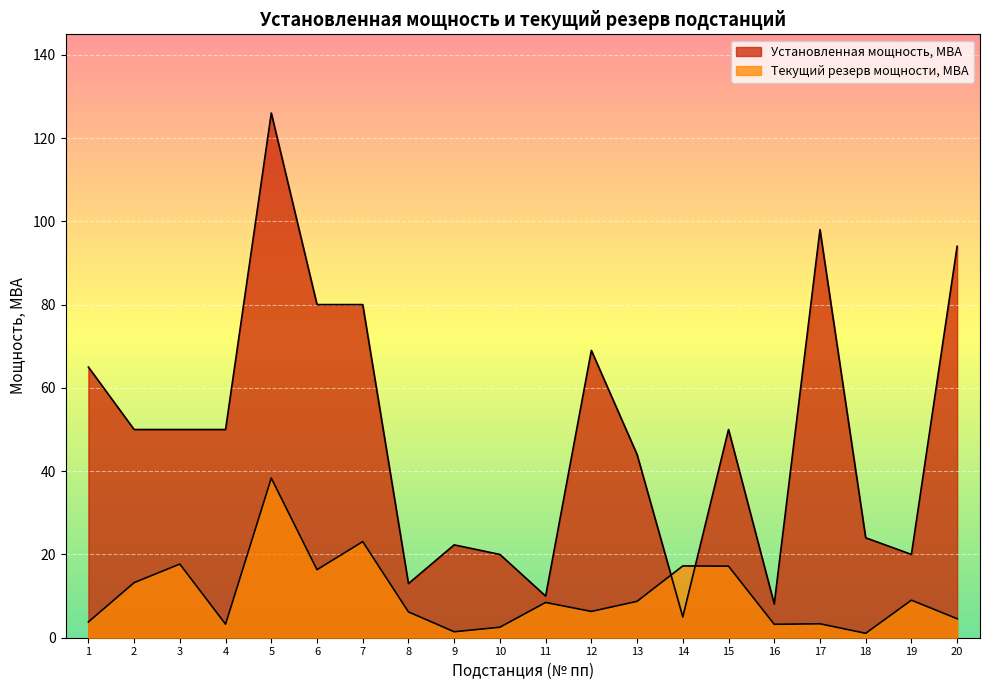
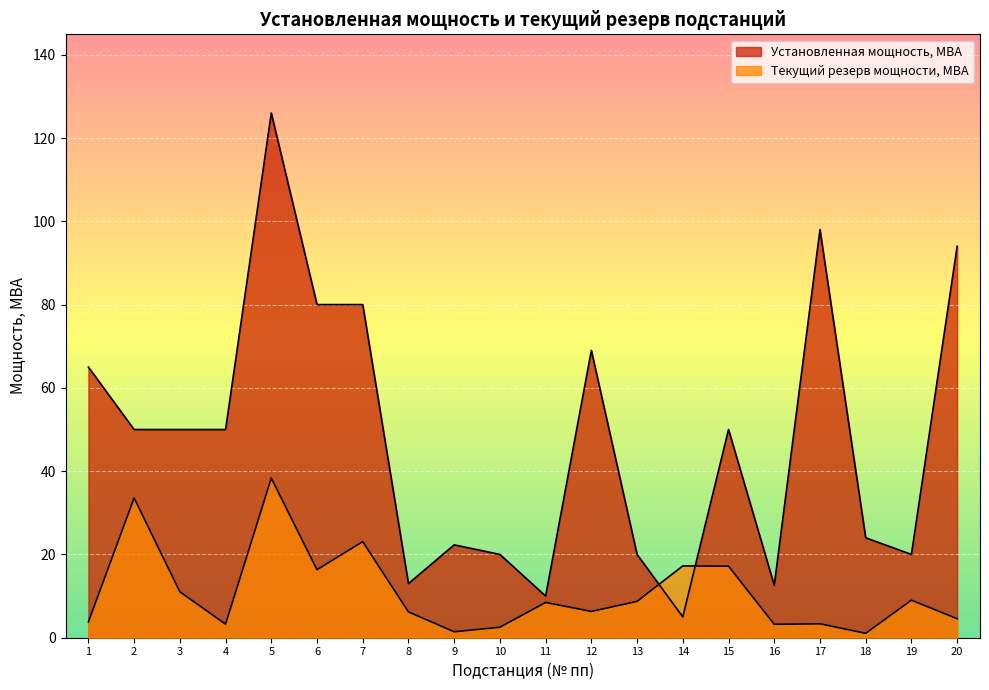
Текущий резерв мощности, МВА, 2: 13 -> 34
Текущий резерв мощности, МВА, 3: 18 -> 11
Установленная мощность, МВА, 13: 44 -> 20
Установленная мощность, МВА, 16: 8 -> 13
